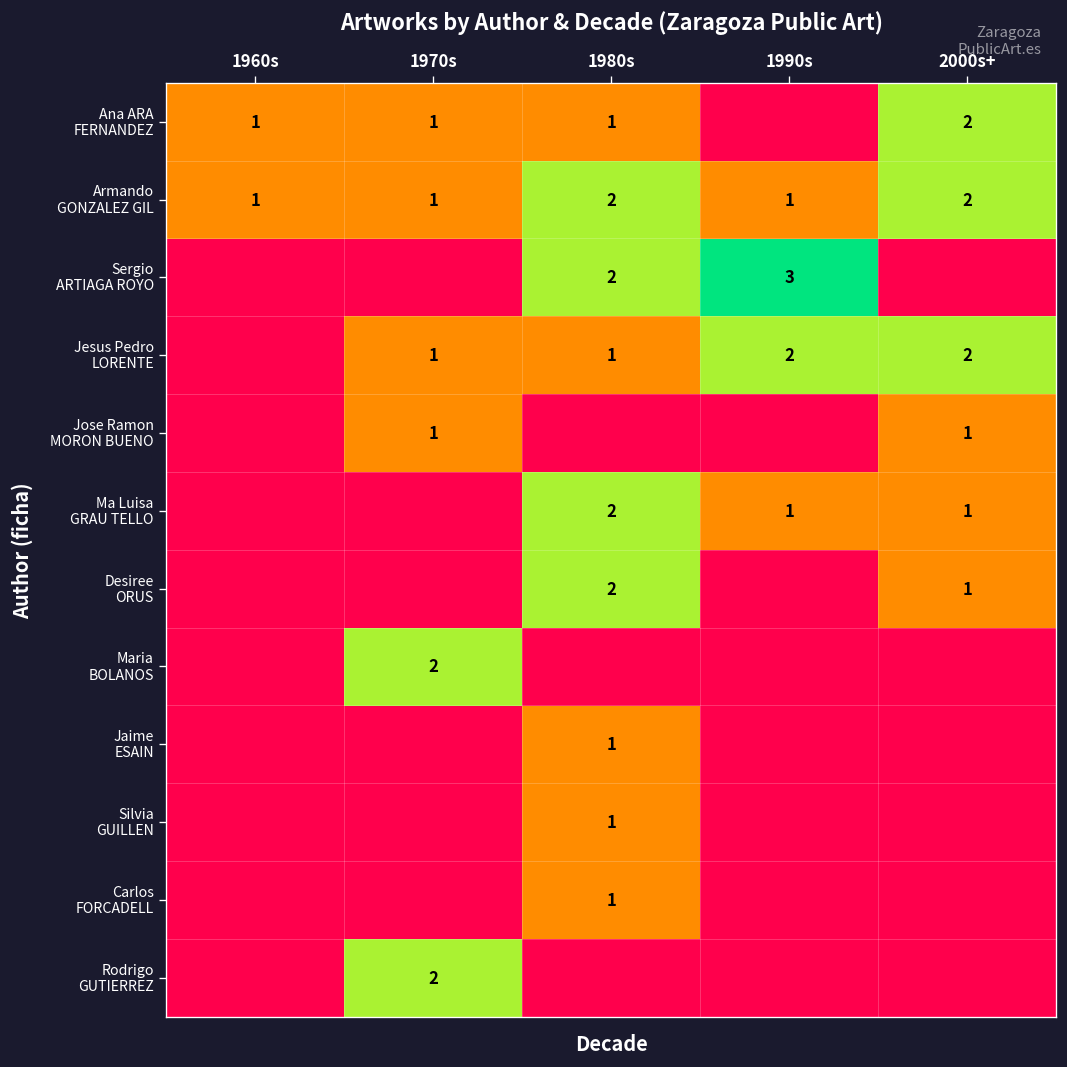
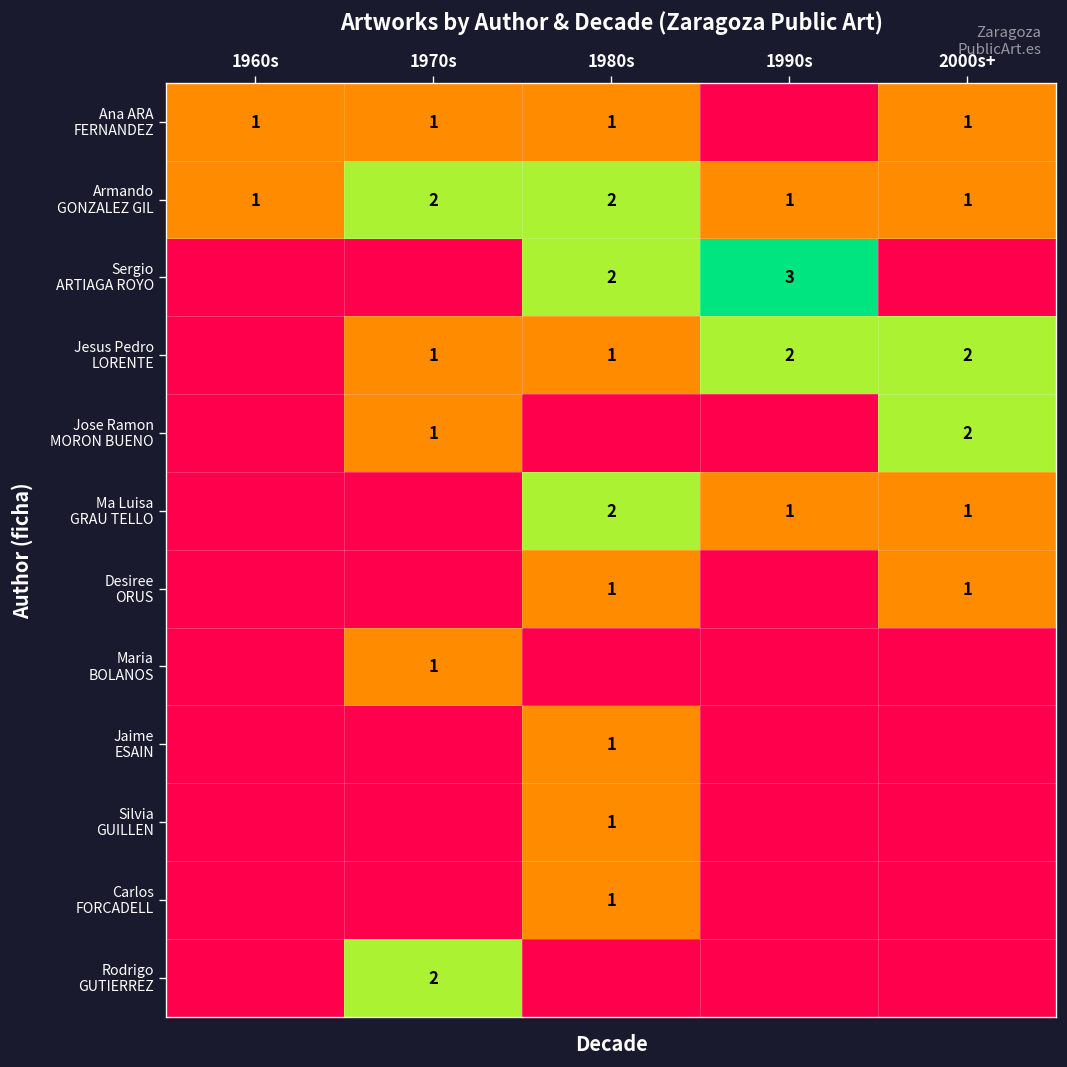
Ana ARA FERNANDEZ, 2000s+: 2 -> 1
Armando GONZALEZ GIL, 1970s: 1 -> 2
Armando GONZALEZ GIL, 2000s+: 2 -> 1
Jose Ramon MORON BUENO, 2000s+: 1 -> 2
Desiree ORUS, 1980s: 2 -> 1
Maria BOLANOS, 1970s: 2 -> 1
